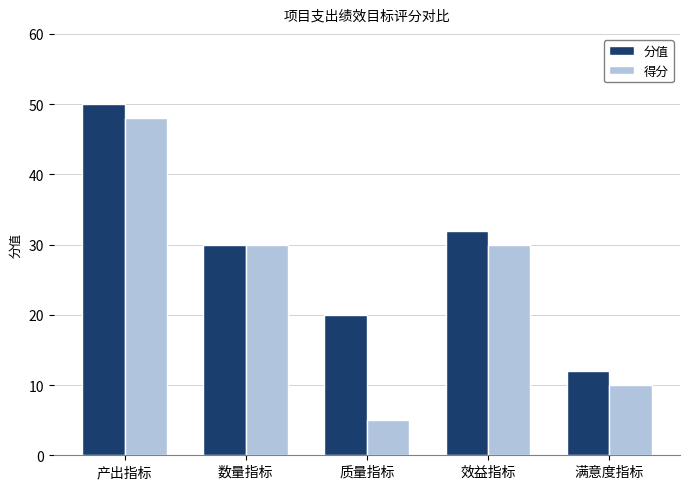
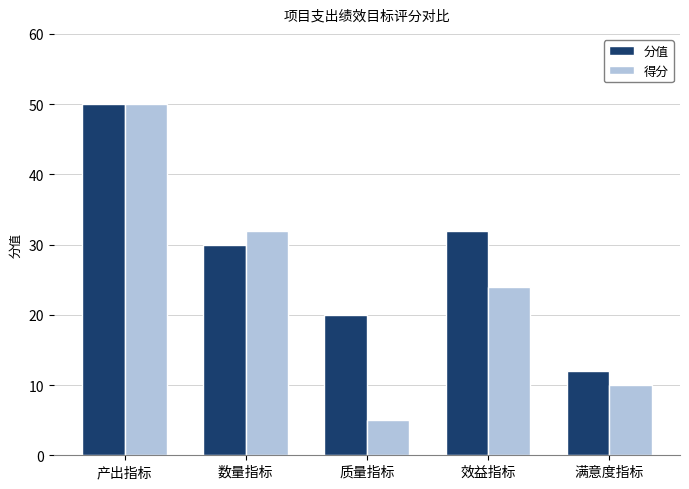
得分, 产出指标: 48 -> 50
得分, 数量指标: 30 -> 32
得分, 效益指标: 30 -> 24
